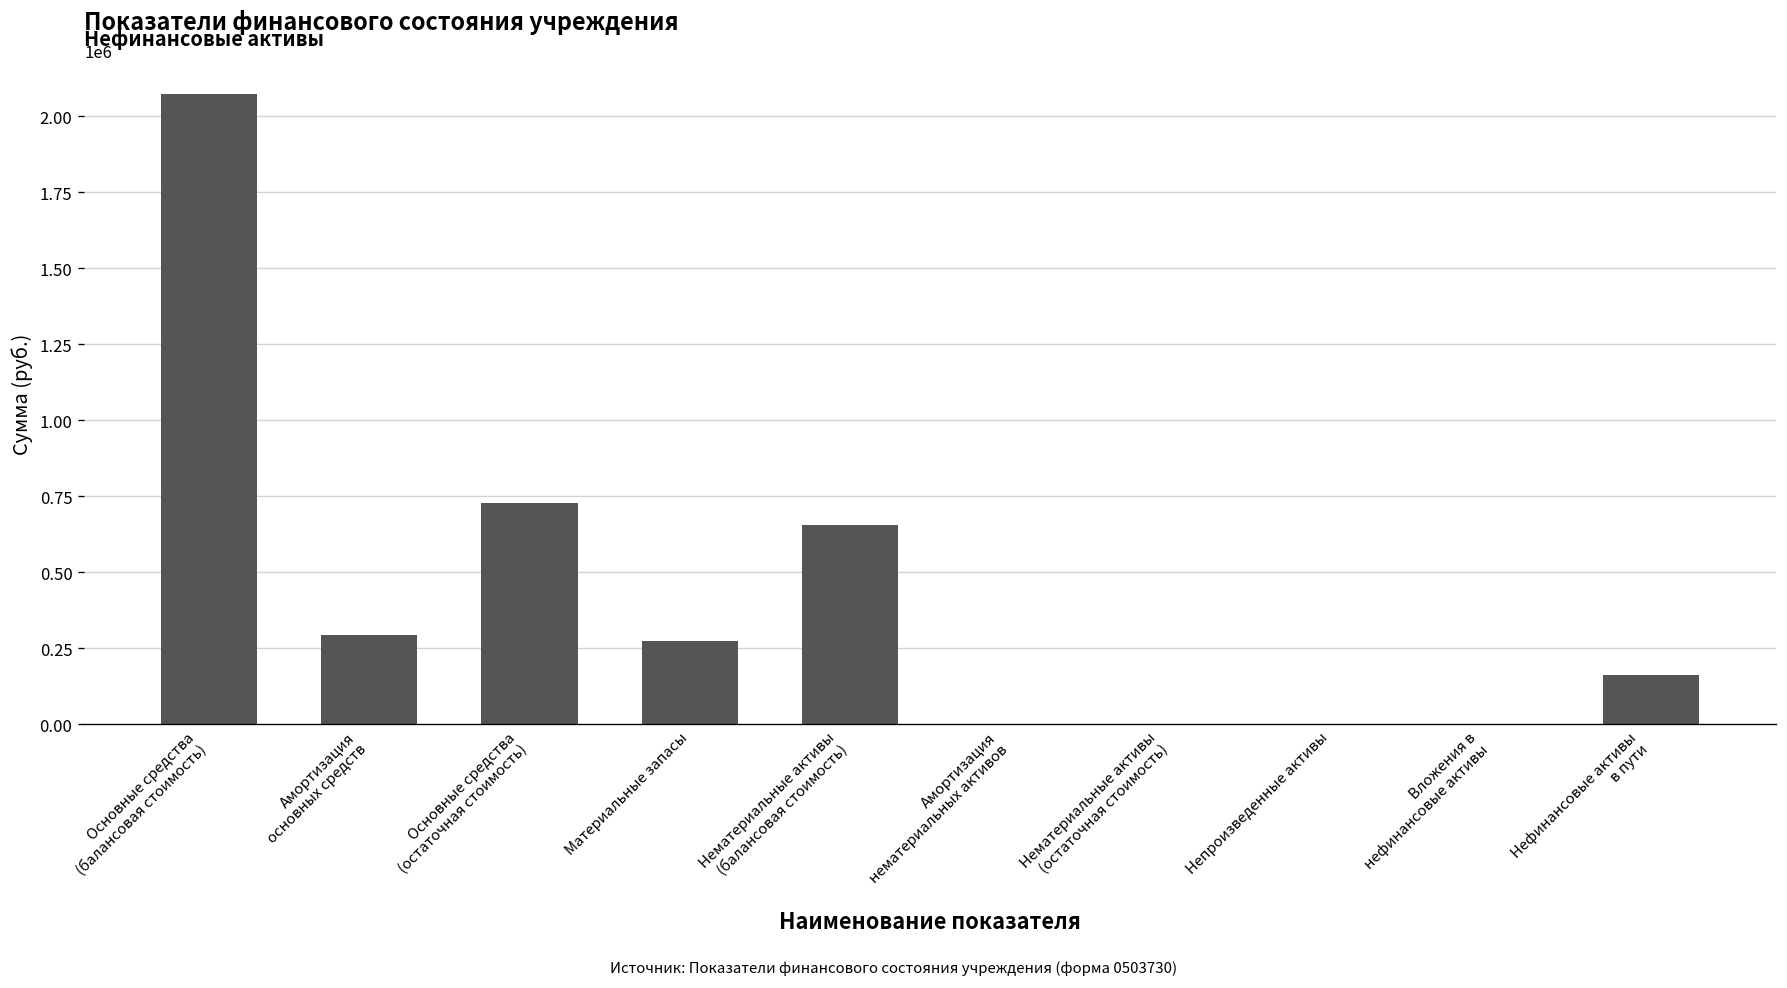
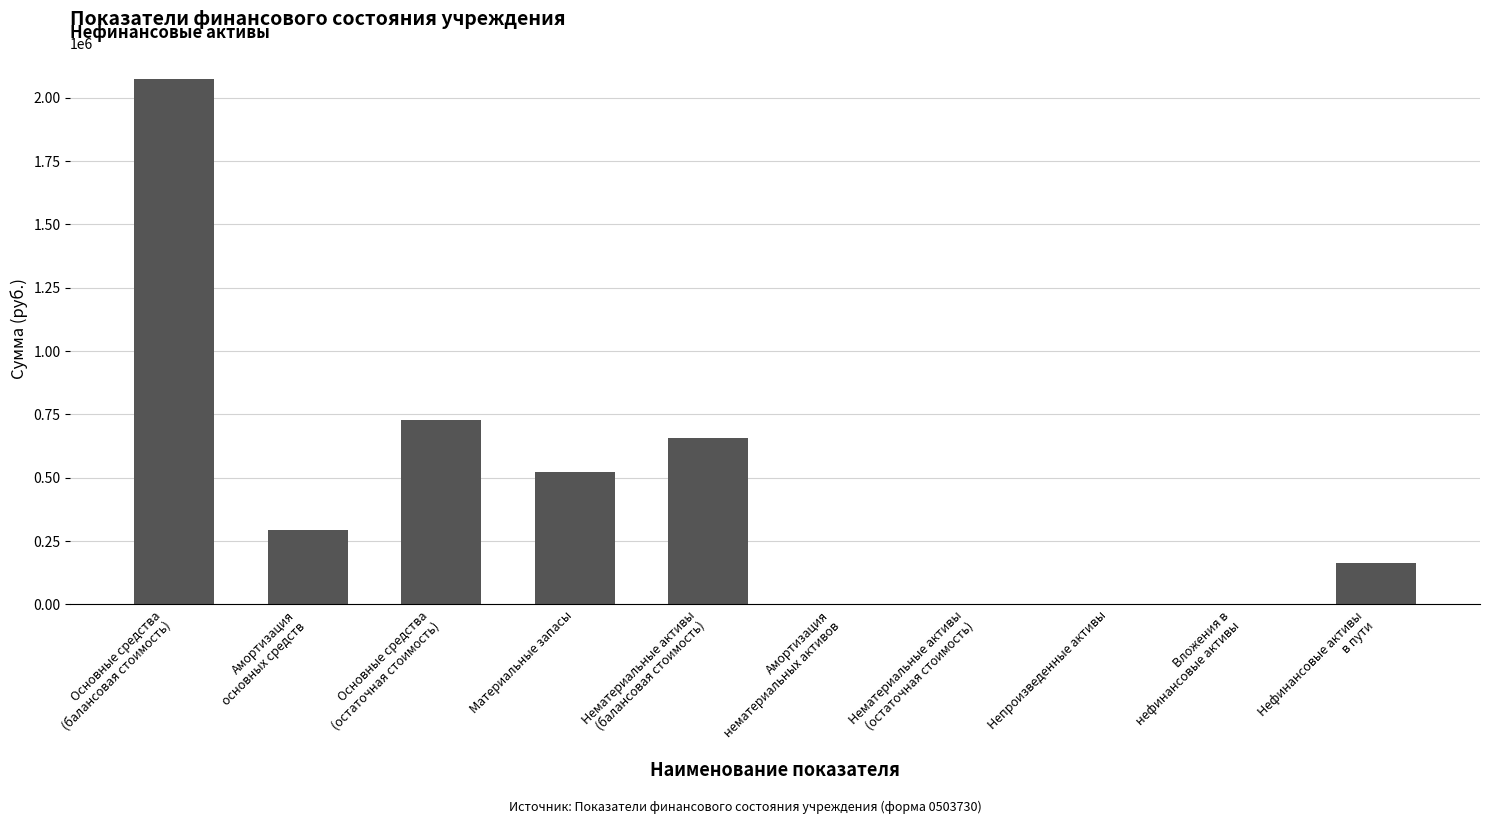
Материальные запасы: 280000 -> 520000
